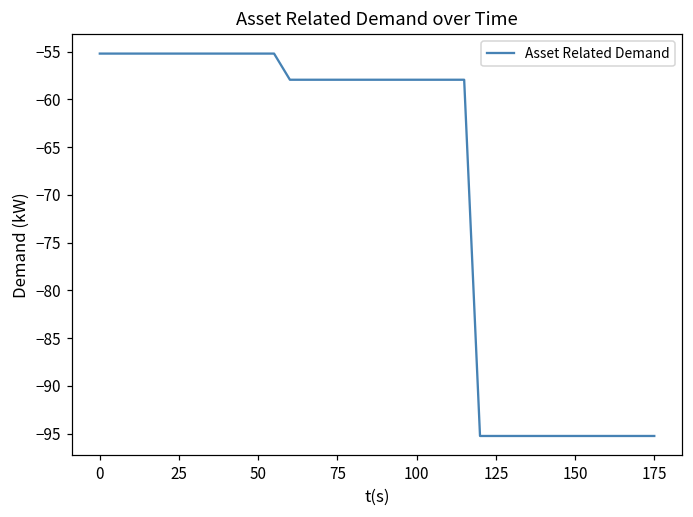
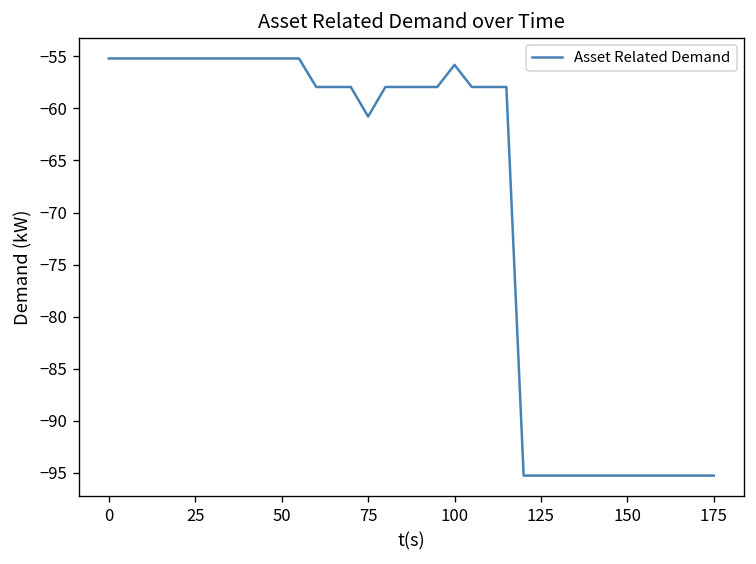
75: -58 -> -61
100: -58 -> -56
